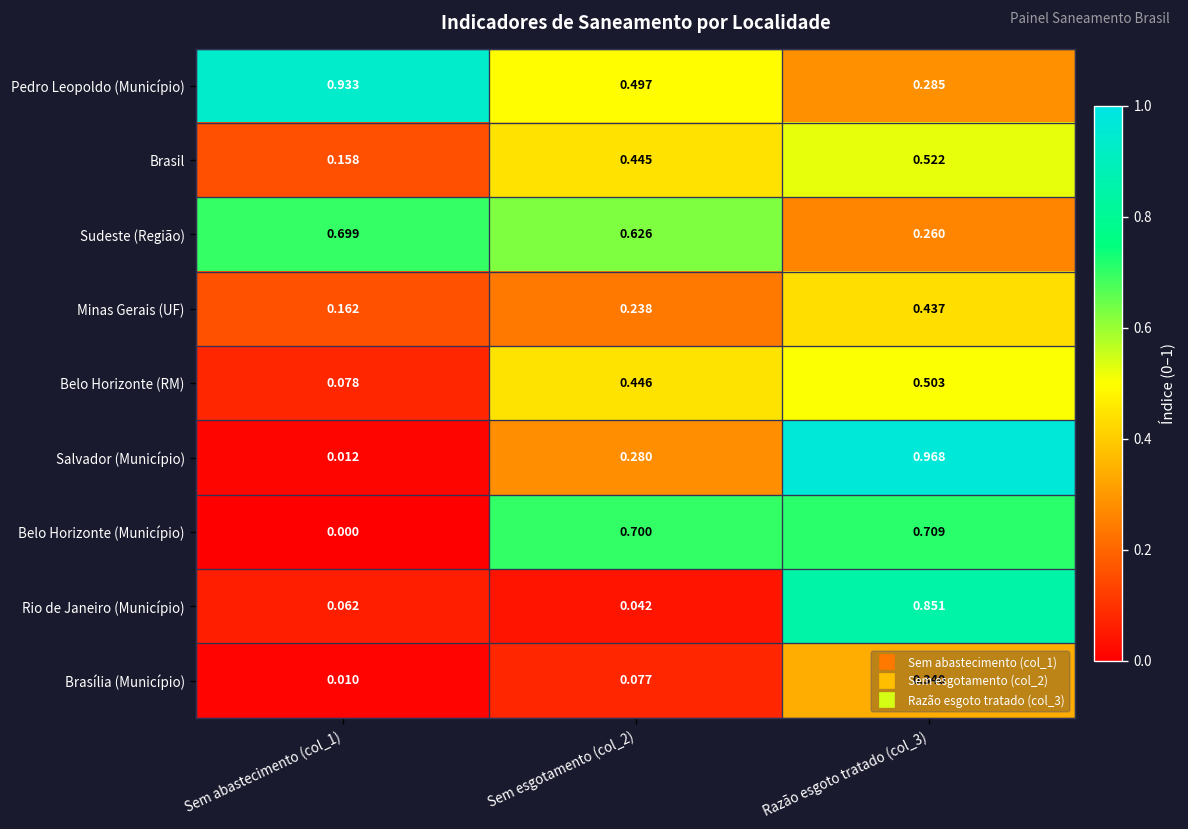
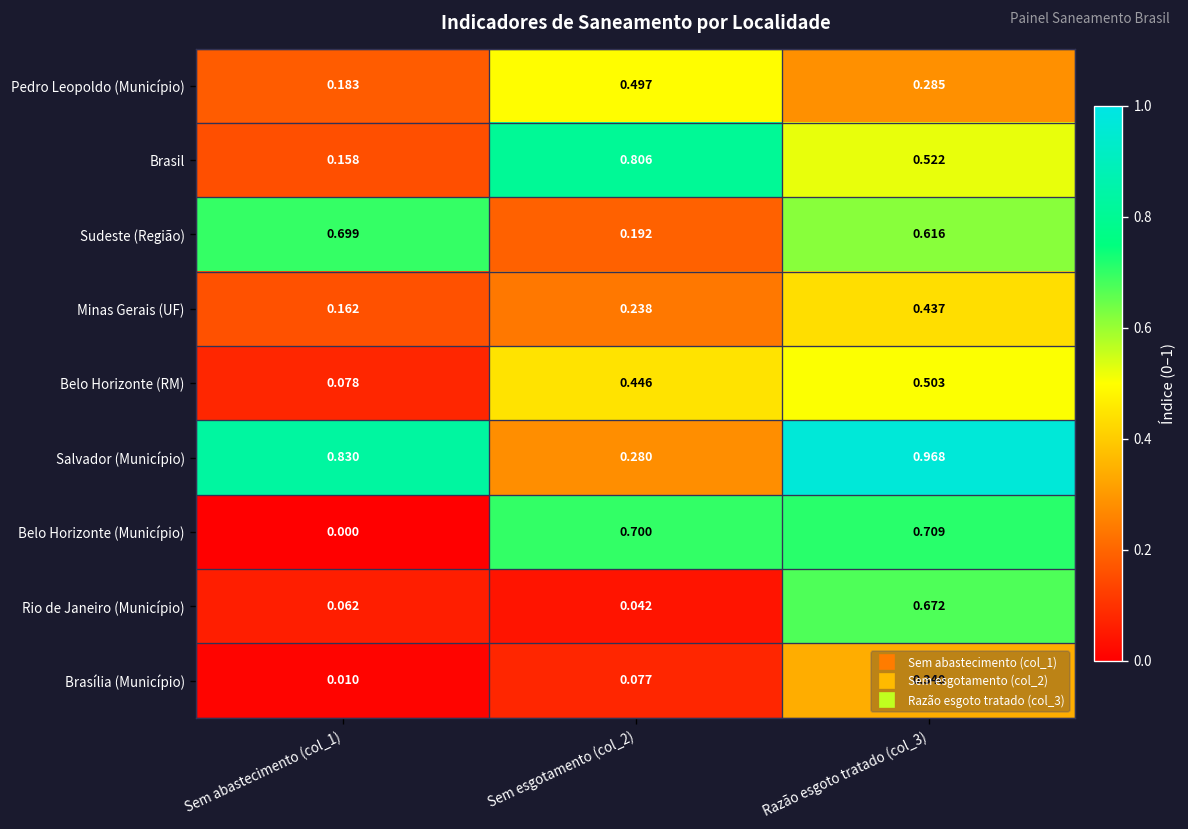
Pedro Leopoldo (Município), Sem abastecimento (col_1): 0.933 -> 0.183
Brasil, Sem esgotamento (col_2): 0.445 -> 0.806
Sudeste (Região), Sem esgotamento (col_2): 0.626 -> 0.192
Sudeste (Região), Razão esgoto tratado (col_3): 0.260 -> 0.616
Salvador (Município), Sem abastecimento (col_1): 0.012 -> 0.830
Rio de Janeiro (Município), Razão esgoto tratado (col_3): 0.851 -> 0.672
